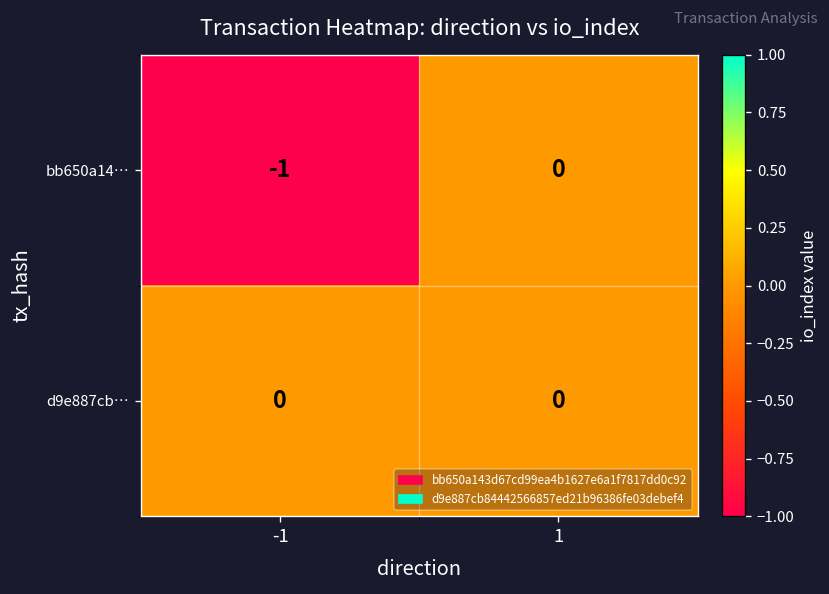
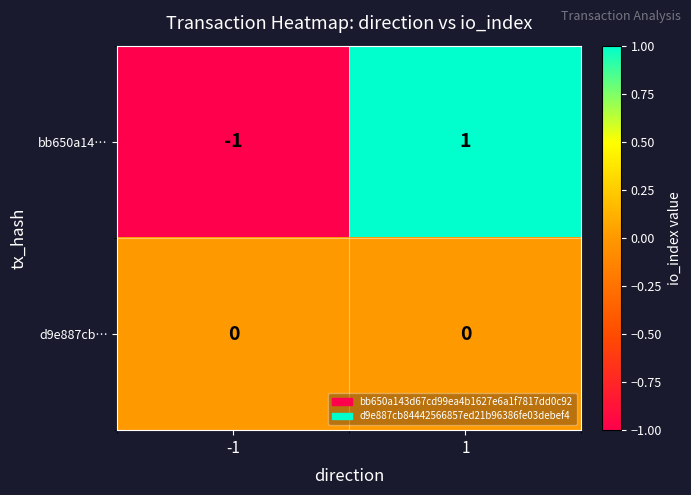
bb650a14…, 1: 0 -> 1
